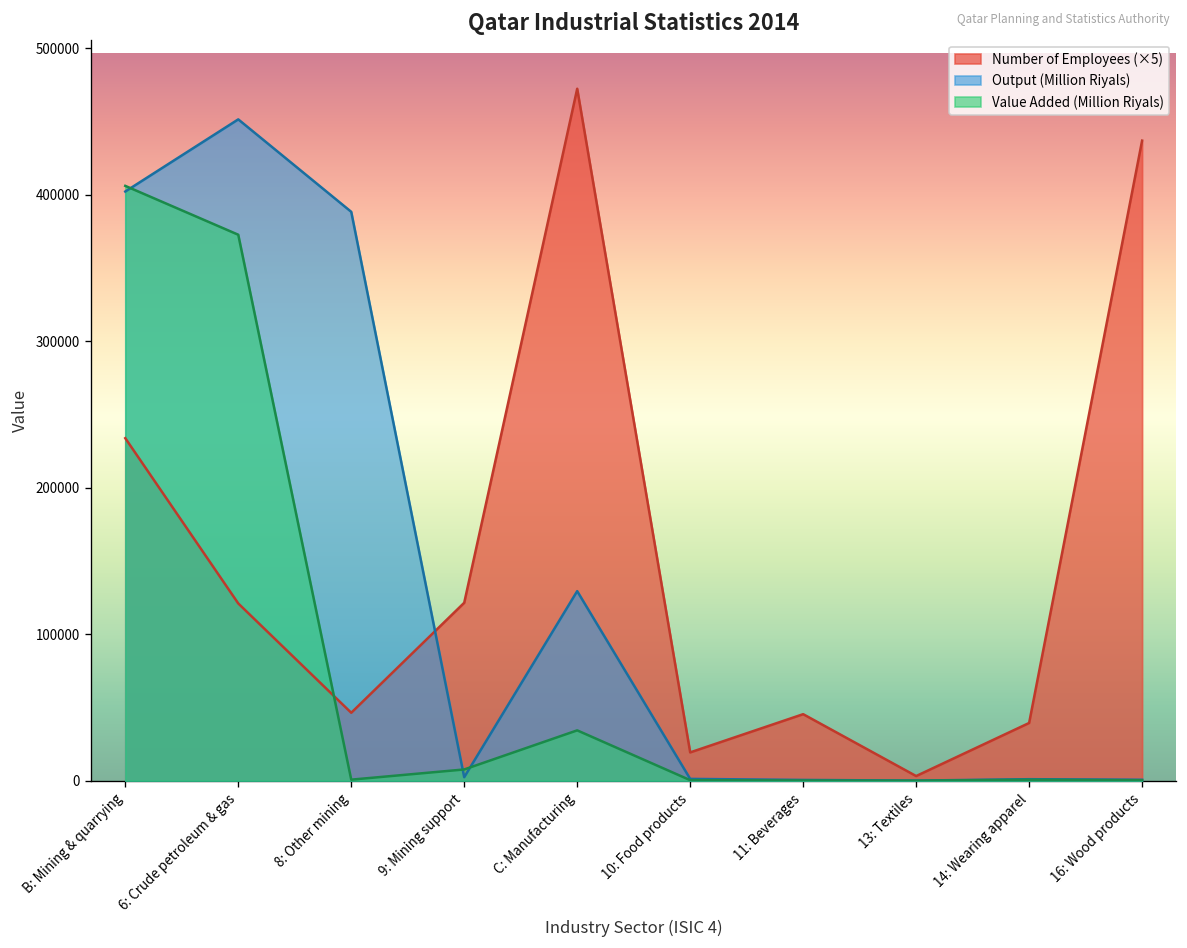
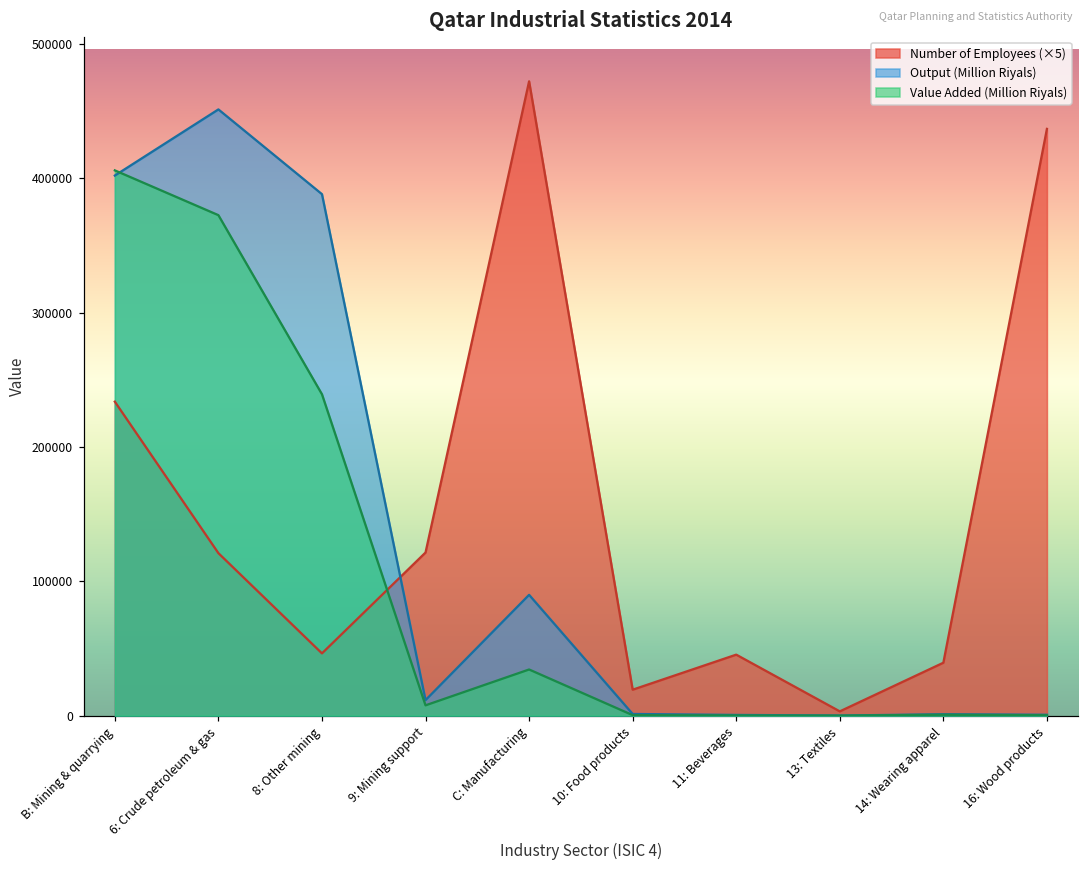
Value Added (Million Riyals), 8: Other mining: 1000 -> 239000
Output (Million Riyals), 9: Mining support: 2000 -> 12000
Output (Million Riyals), C: Manufacturing: 129000 -> 90000
